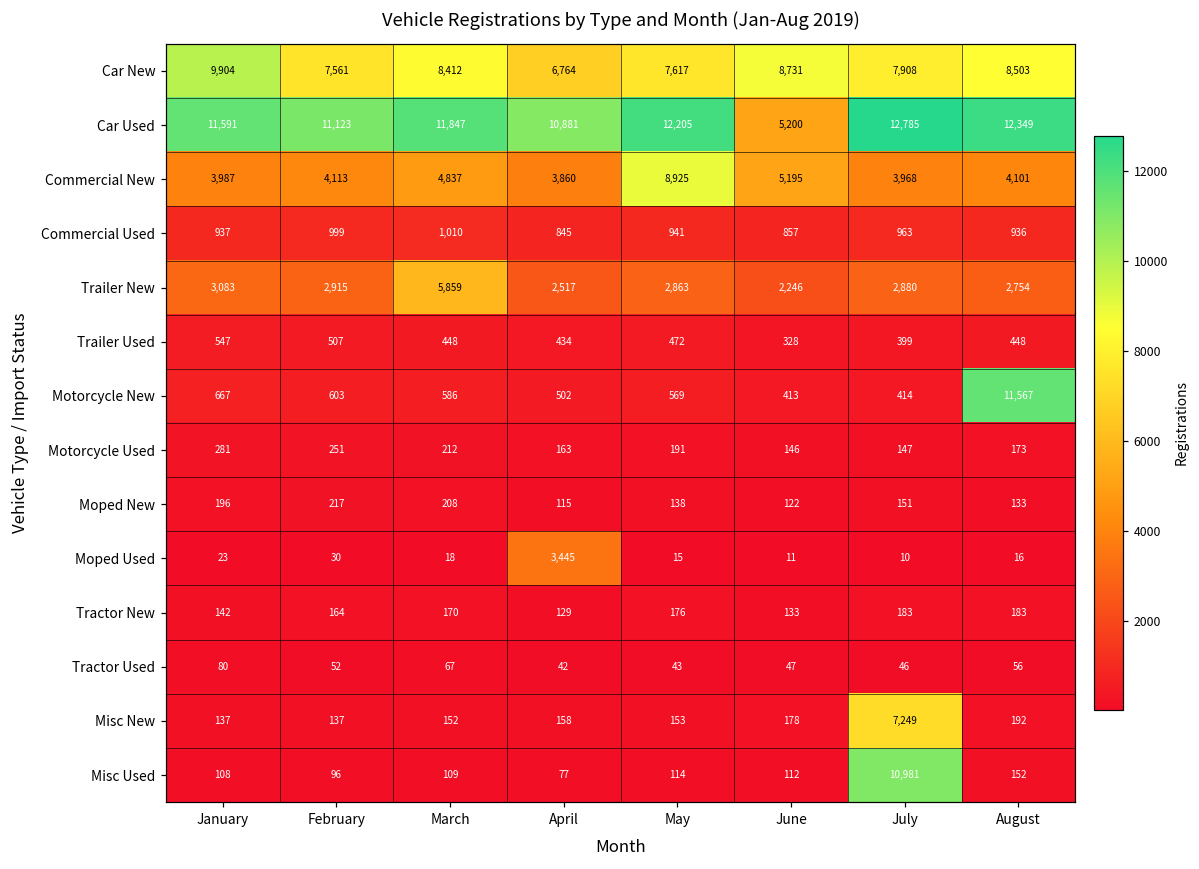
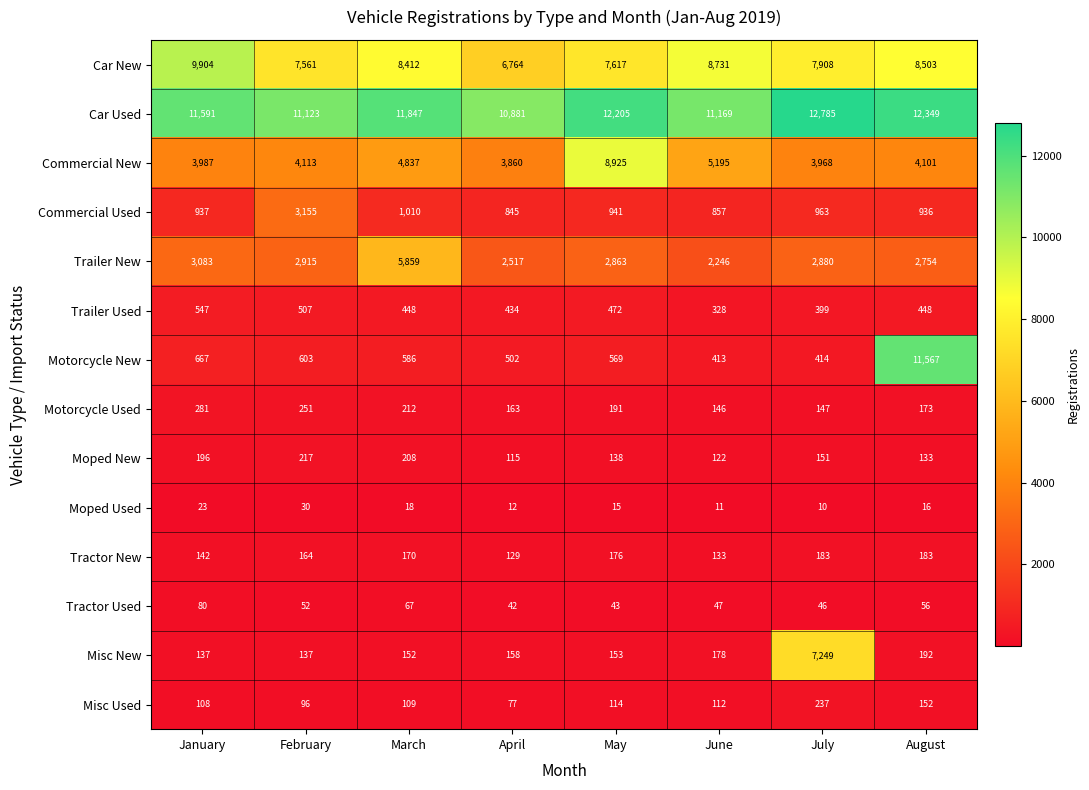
Car Used, June: 5,200 -> 11,169
Commercial Used, February: 999 -> 3,155
Moped Used, April: 3,445 -> 12
Misc Used, July: 10,981 -> 237
